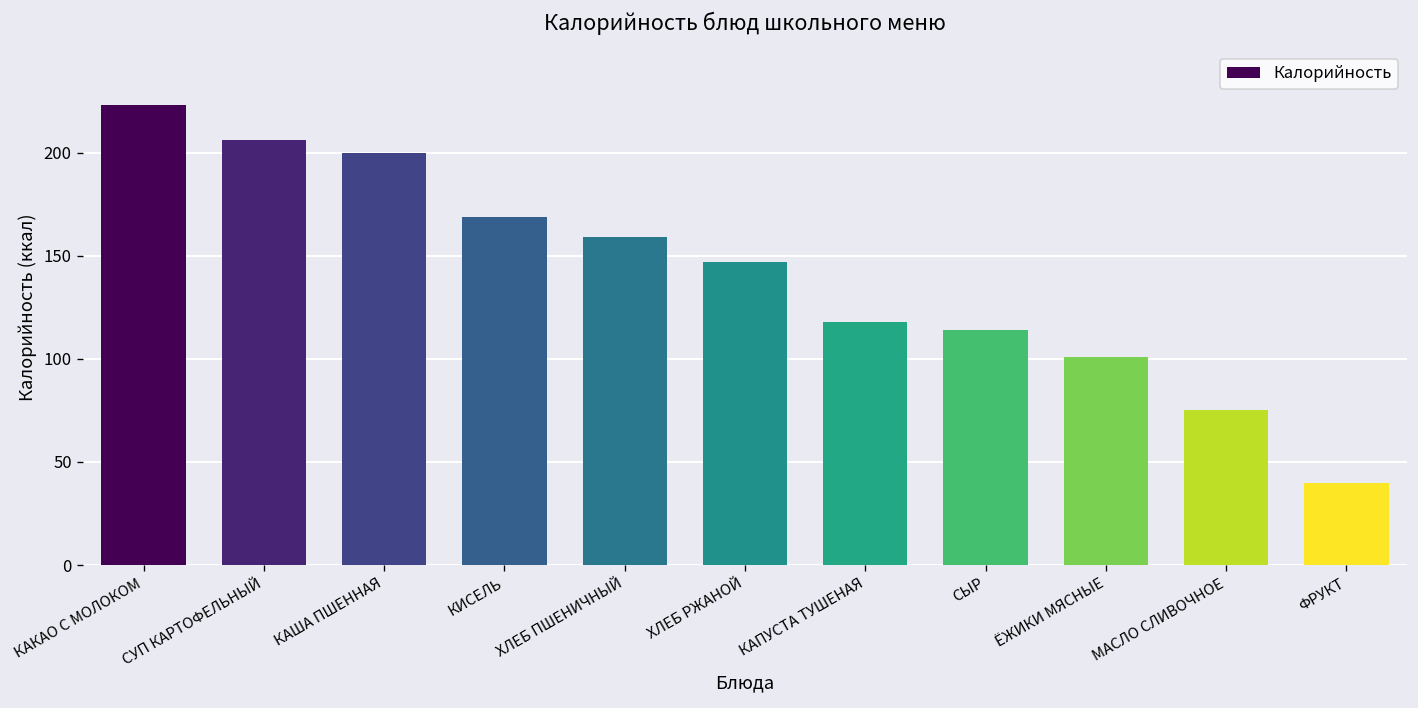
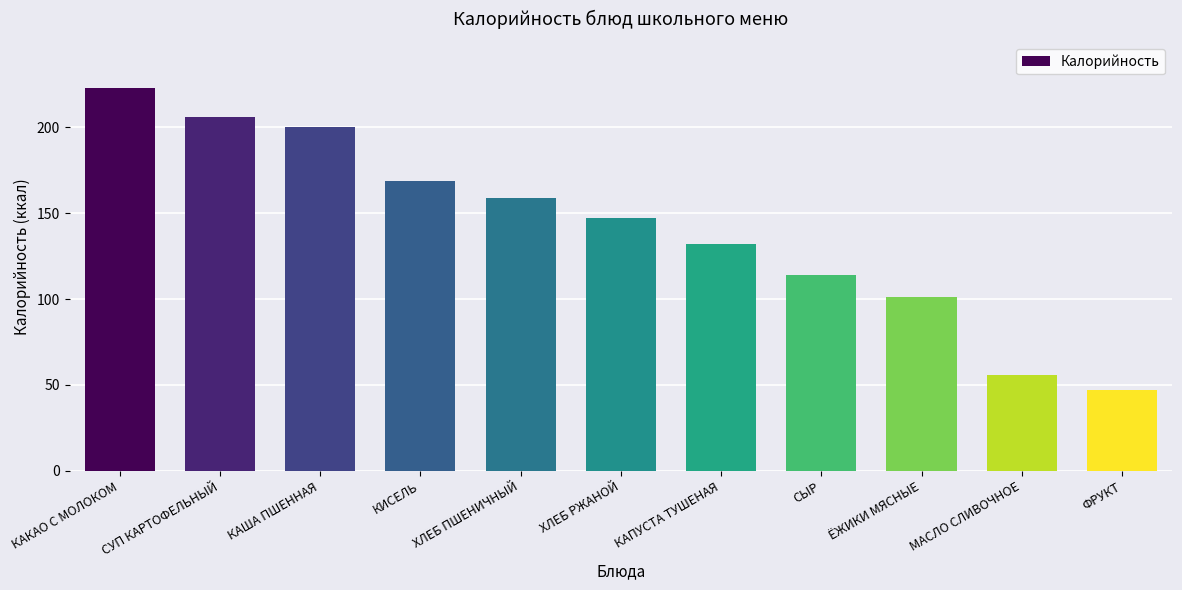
КАПУСТА ТУШЕНАЯ: 118 -> 132
МАСЛО СЛИВОЧНОЕ: 75 -> 56
ФРУКТ: 40 -> 47
